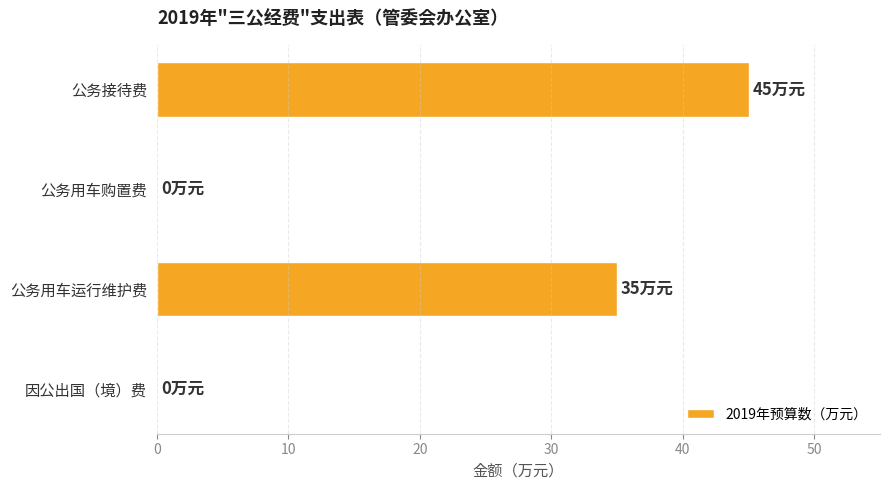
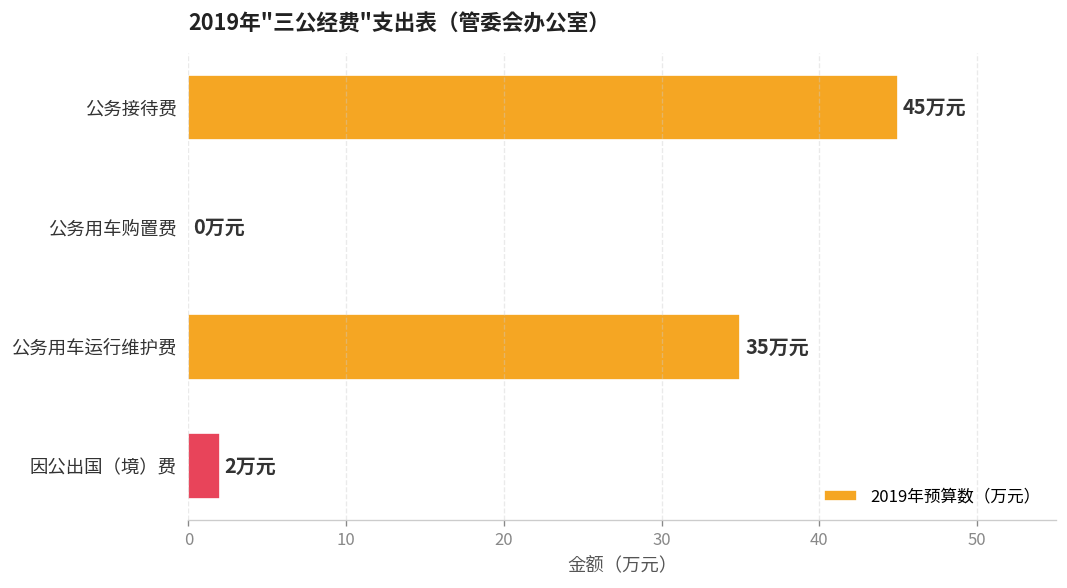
因公出国（境）费: 0 -> 2
